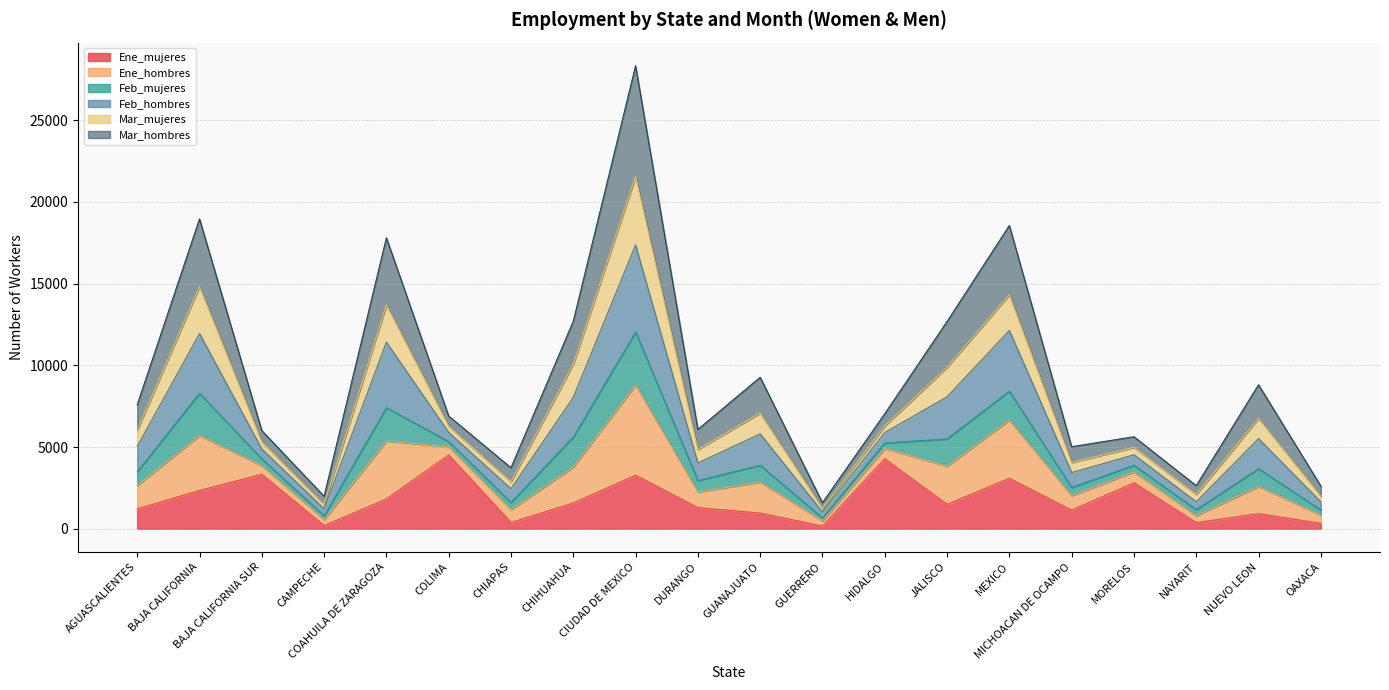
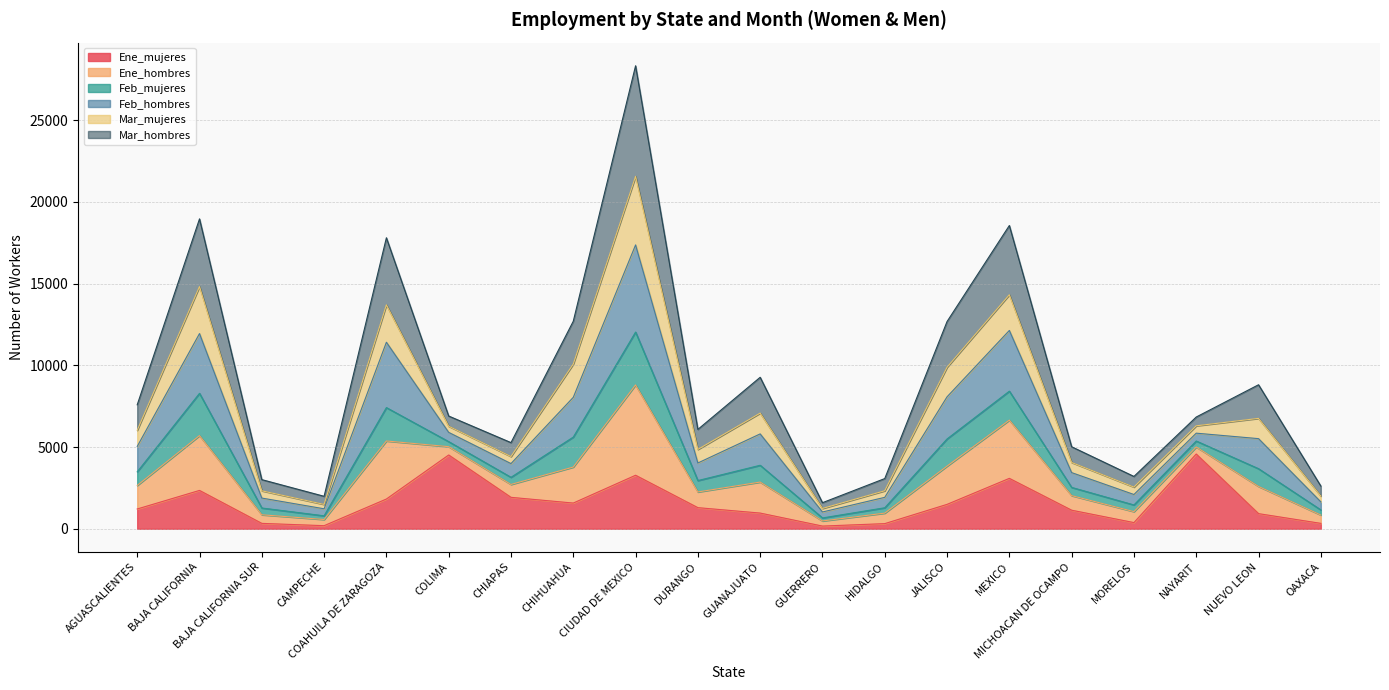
Ene_mujeres, BAJA CALIFORNIA SUR: 3300 -> 300
Ene_mujeres, CHIAPAS: 400 -> 1900
Ene_mujeres, HIDALGO: 4300 -> 300
Ene_mujeres, MORELOS: 2800 -> 400
Ene_mujeres, NAYARIT: 400 -> 4600
